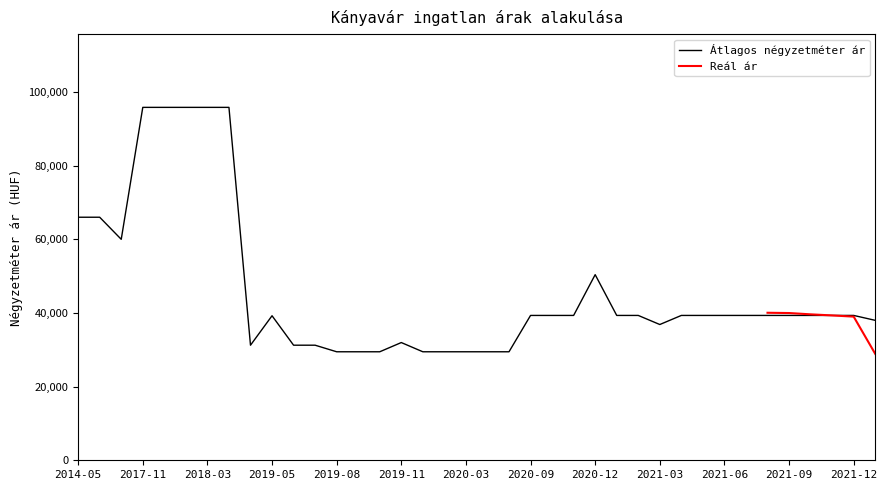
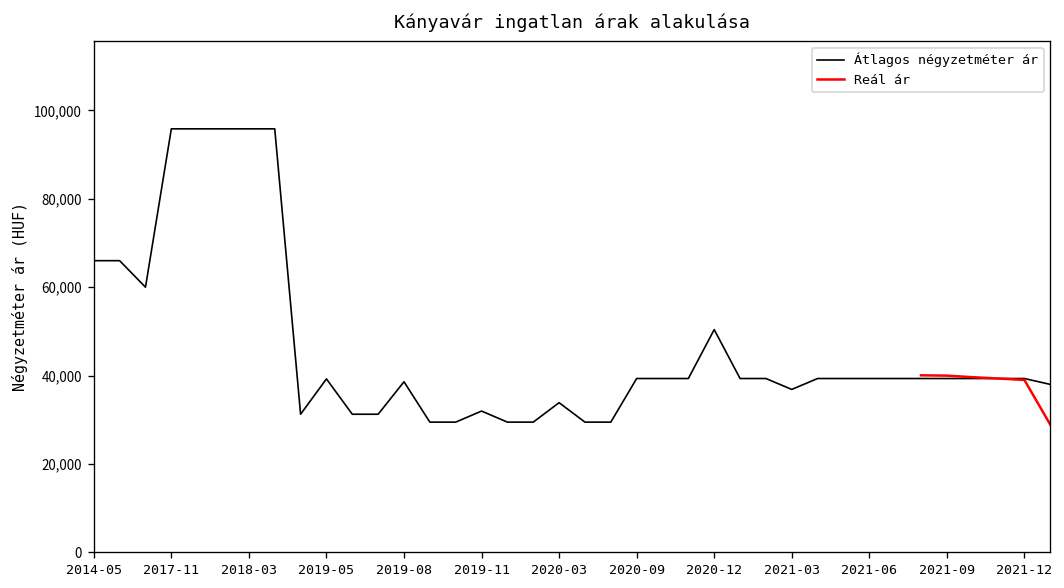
Átlagos négyzetméter ár, 2019-08: 29,000 -> 39,000
Átlagos négyzetméter ár, 2020-03: 29,000 -> 34,000
